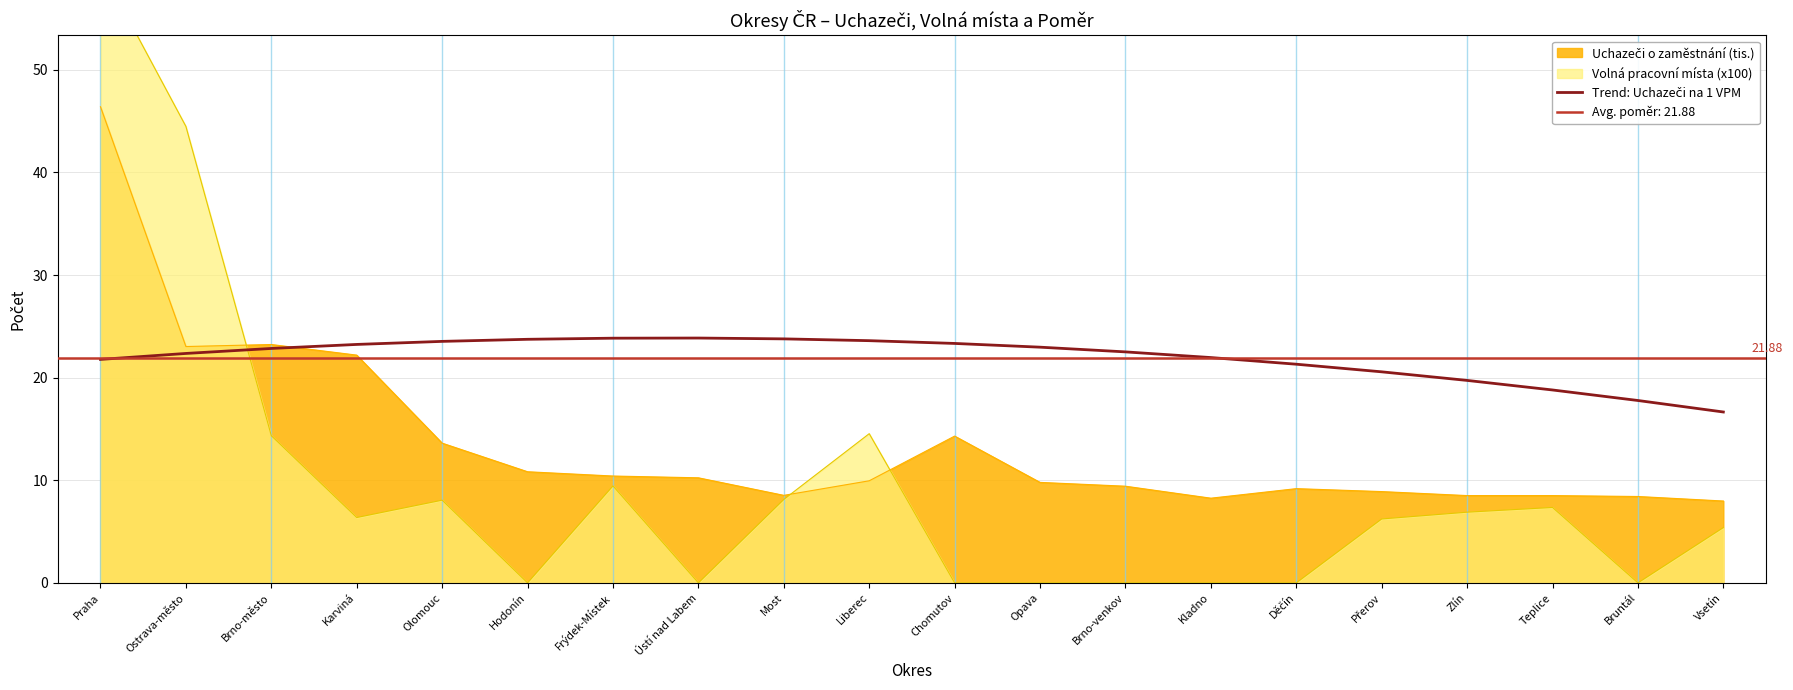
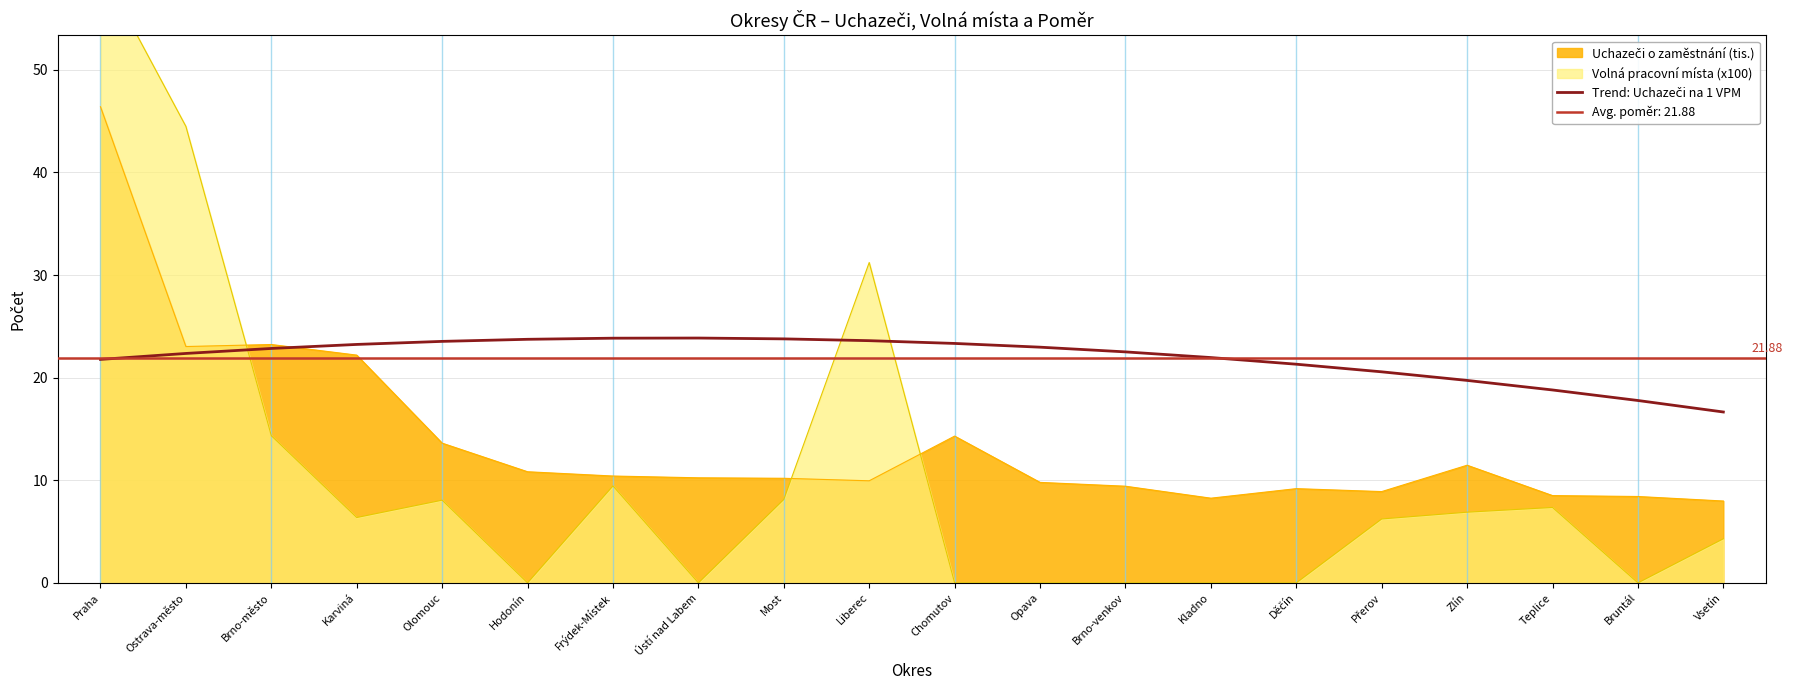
Uchazeči o zaměstnání (tis.), Most: 8.5 -> 10.2
Volná pracovní místa (x100), Liberec: 14.5 -> 31.2
Uchazeči o zaměstnání (tis.), Zlín: 8.5 -> 11.5
Volná pracovní místa (x100), Vsetín: 5.4 -> 4.3
